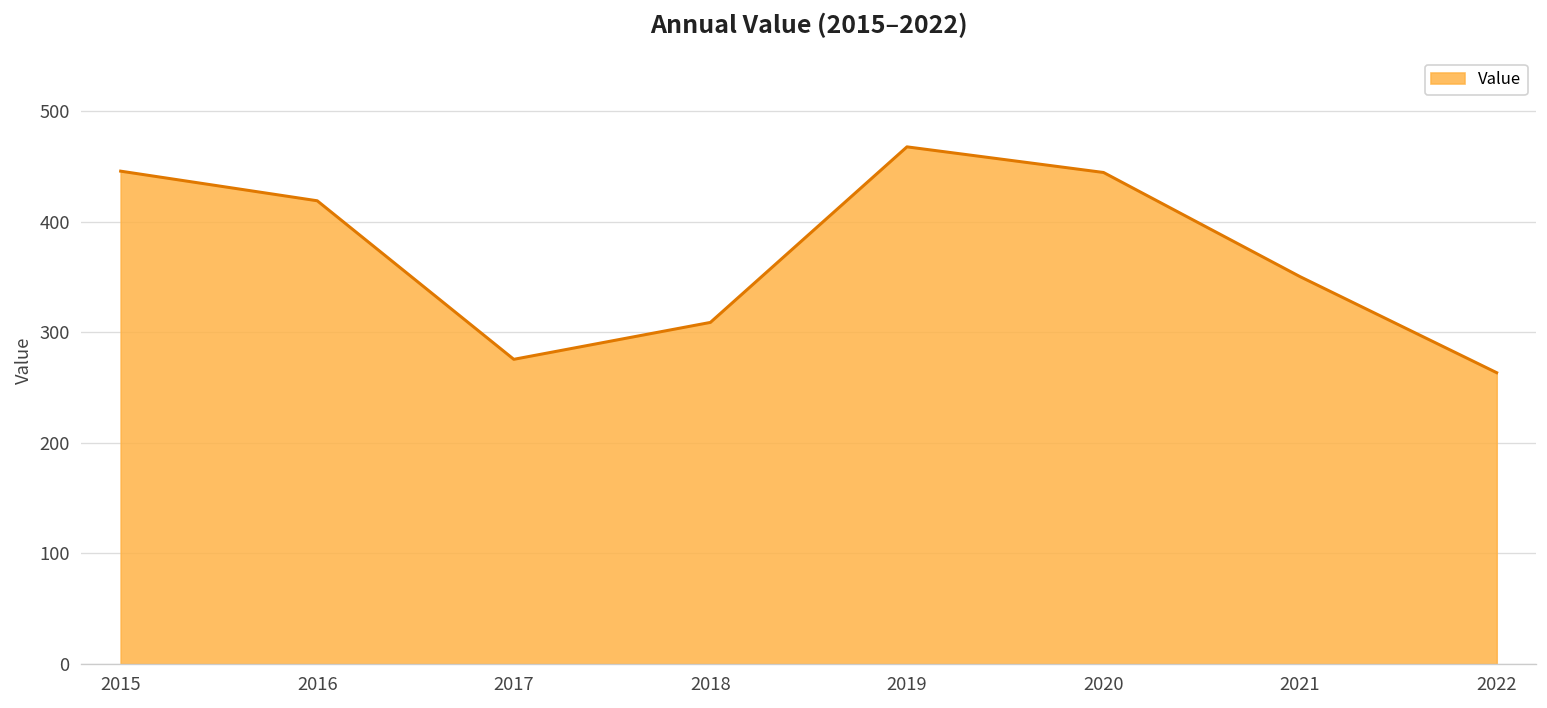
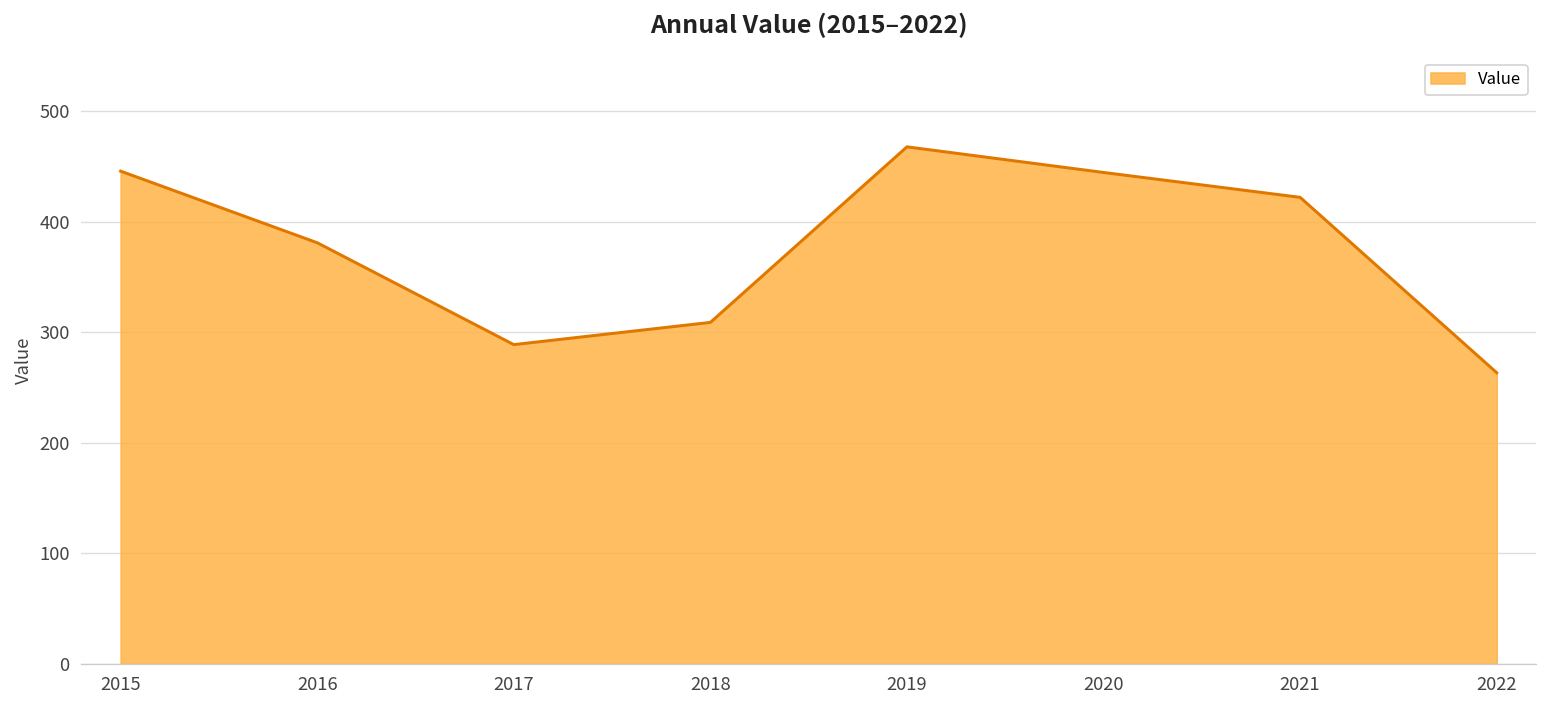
2016: 420 -> 380
2017: 280 -> 290
2021: 350 -> 420
